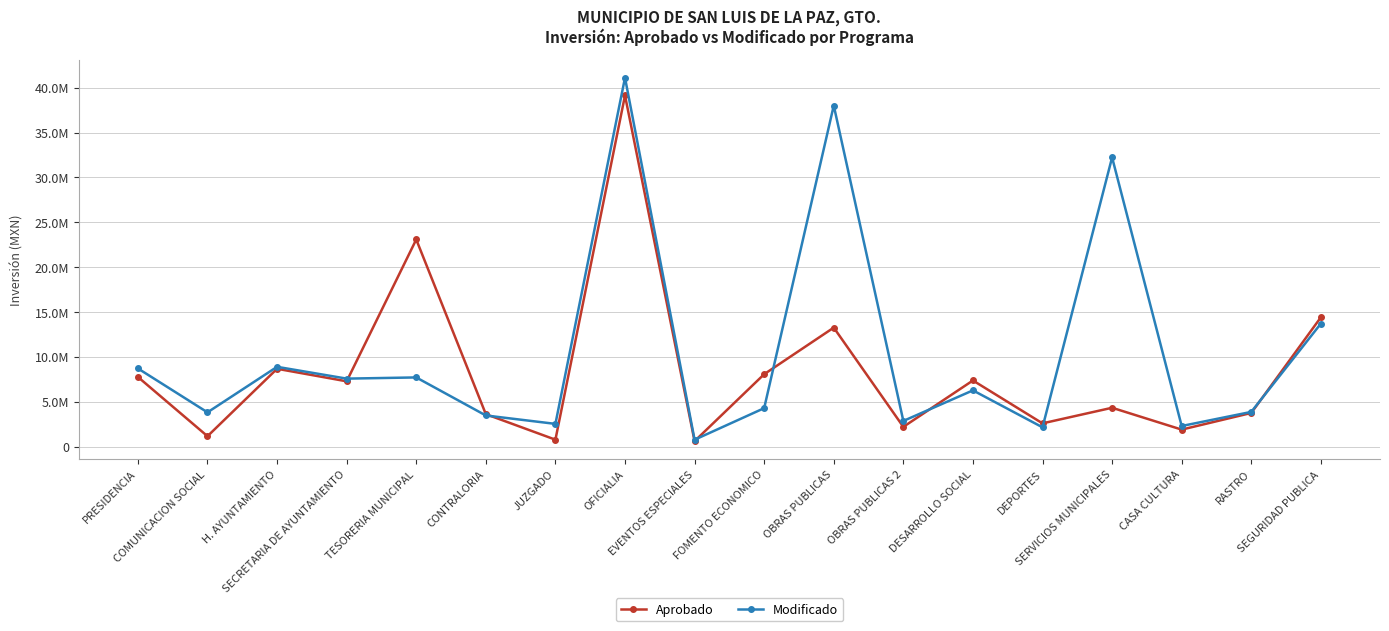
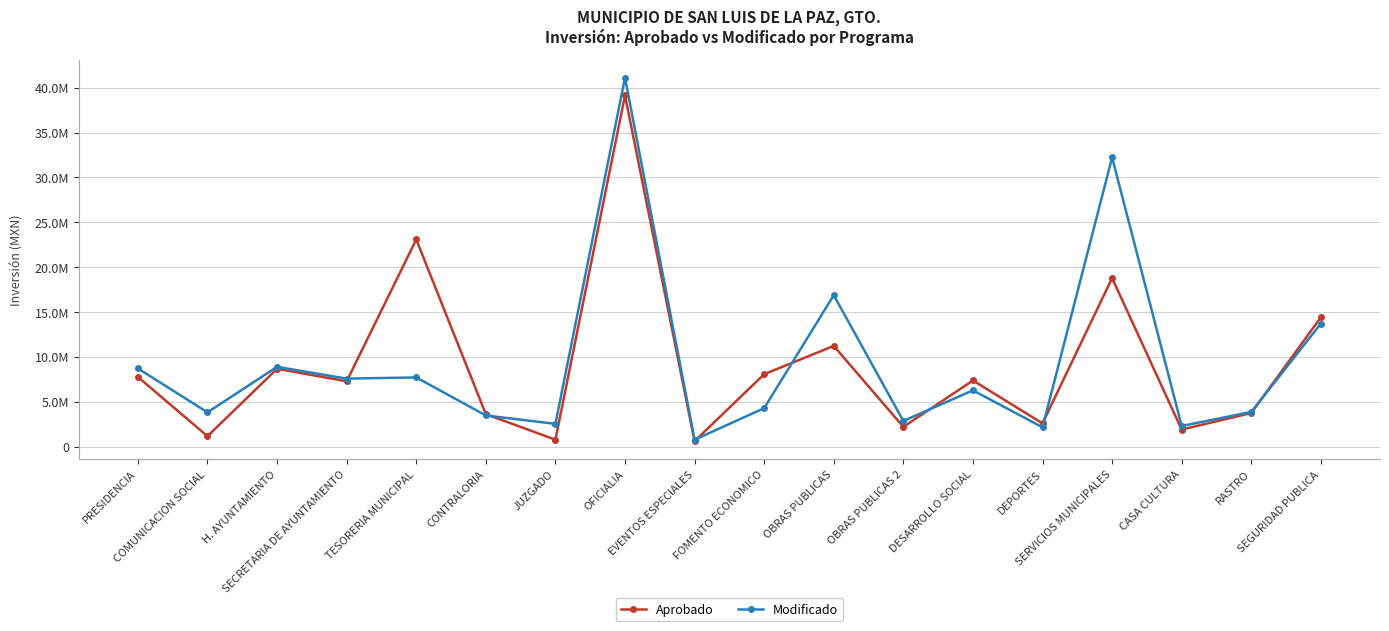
Aprobado, OBRAS PUBLICAS: 13000000 -> 11000000
Modificado, OBRAS PUBLICAS: 38000000 -> 17000000
Aprobado, SERVICIOS MUNICIPALES: 4000000 -> 19000000
